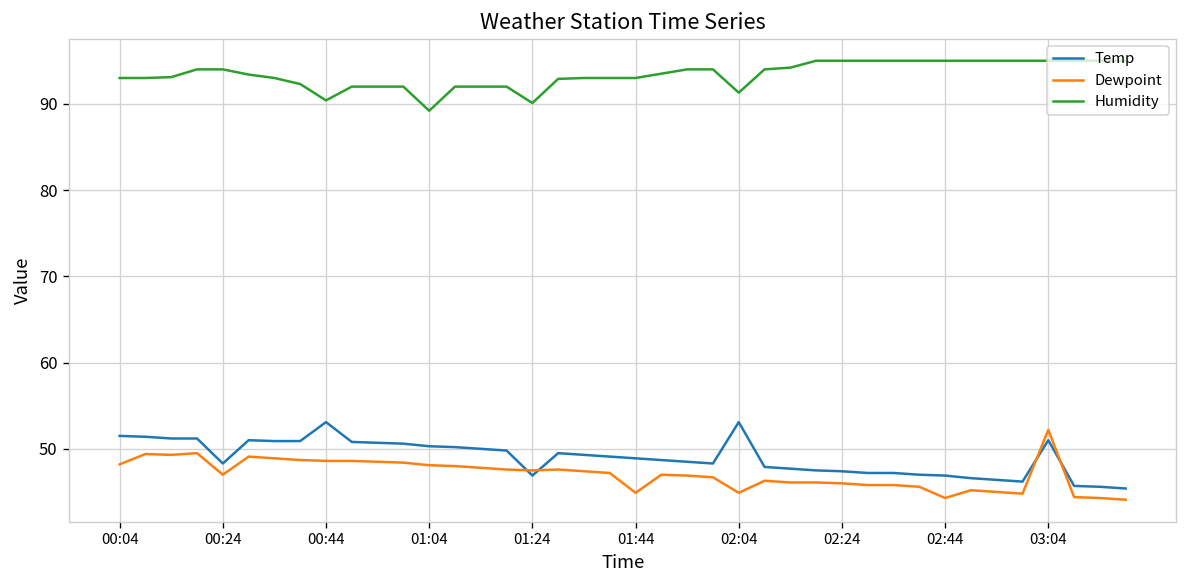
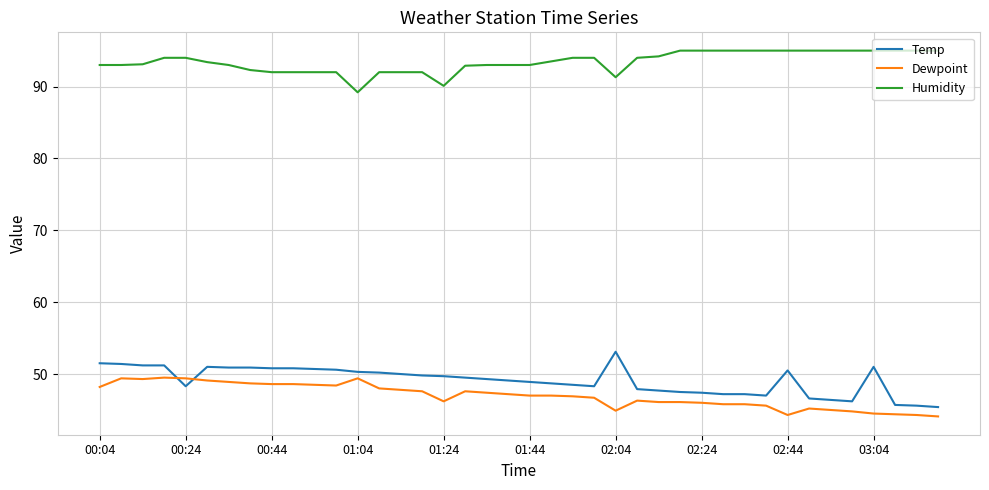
Dewpoint, 00:24: 47 -> 49
Temp, 00:44: 53 -> 51
Humidity, 00:44: 90 -> 92
Dewpoint, 01:04: 48 -> 49
Temp, 01:24: 47 -> 50
Dewpoint, 01:24: 48 -> 46
Dewpoint, 01:44: 45 -> 47
Temp, 02:44: 47 -> 51
Dewpoint, 03:04: 52 -> 45
